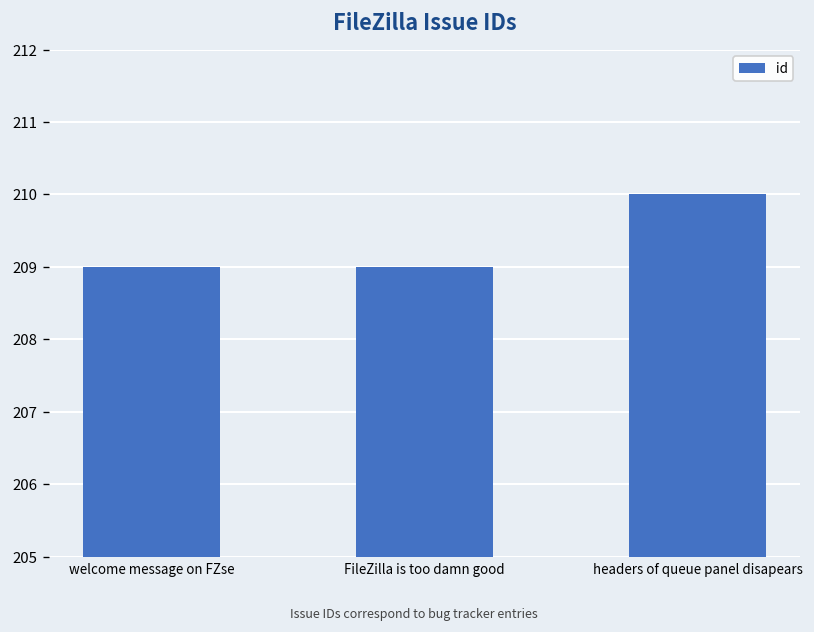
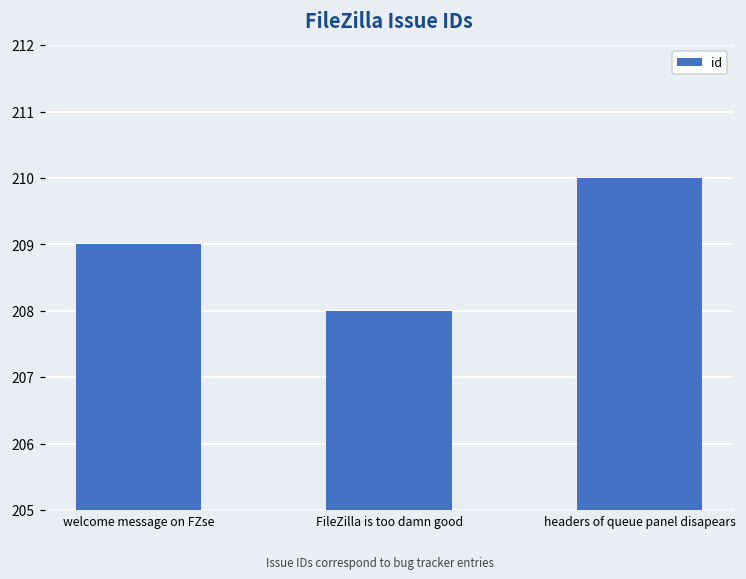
FileZilla is too damn good: 209 -> 208
